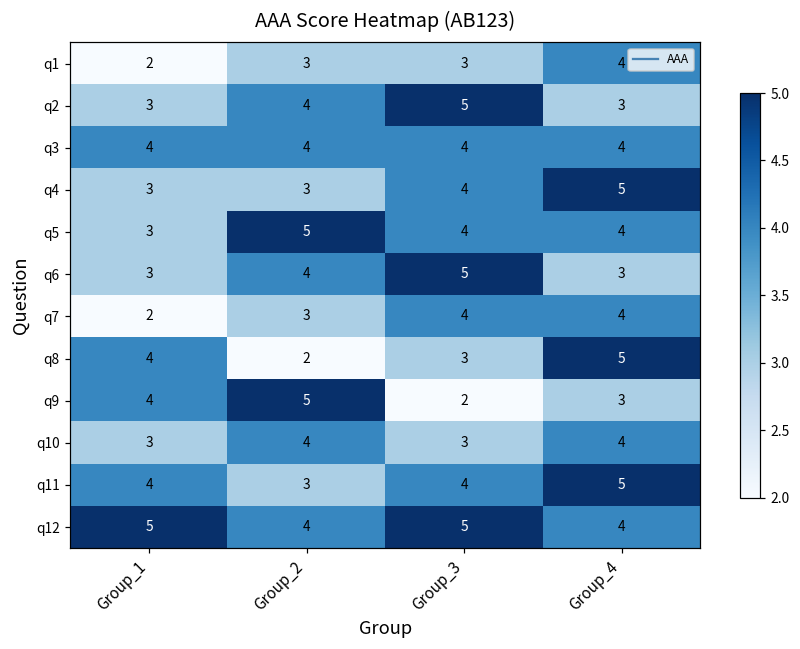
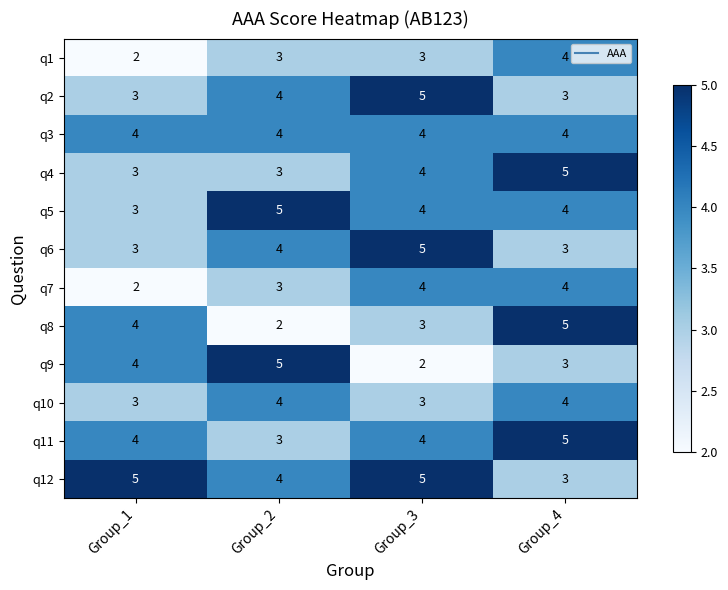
q12, Group_4: 4 -> 3
